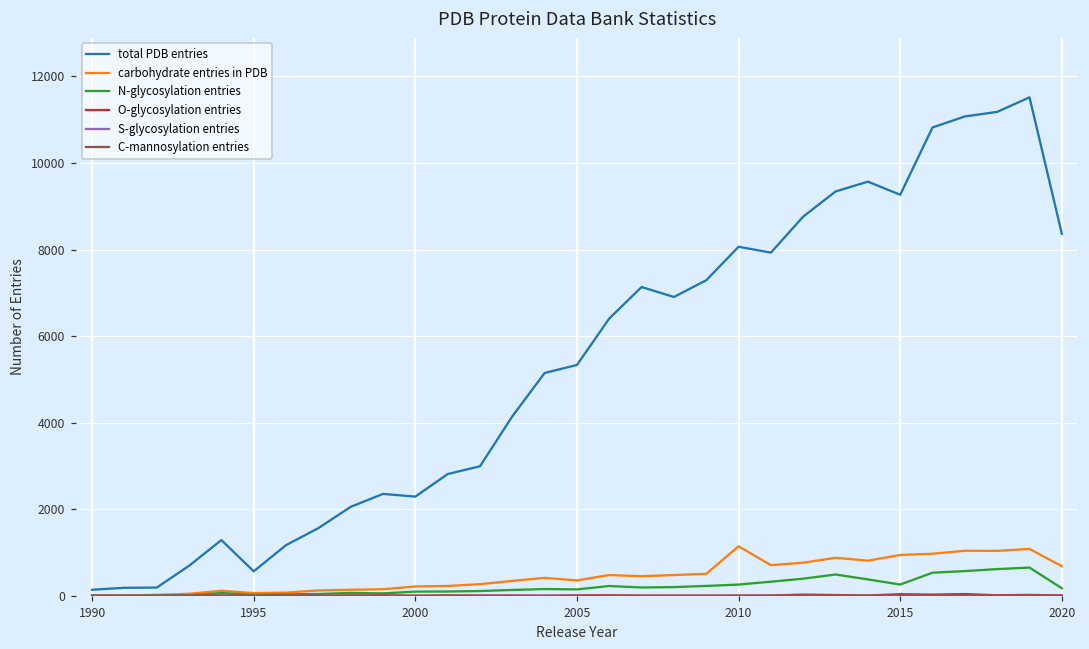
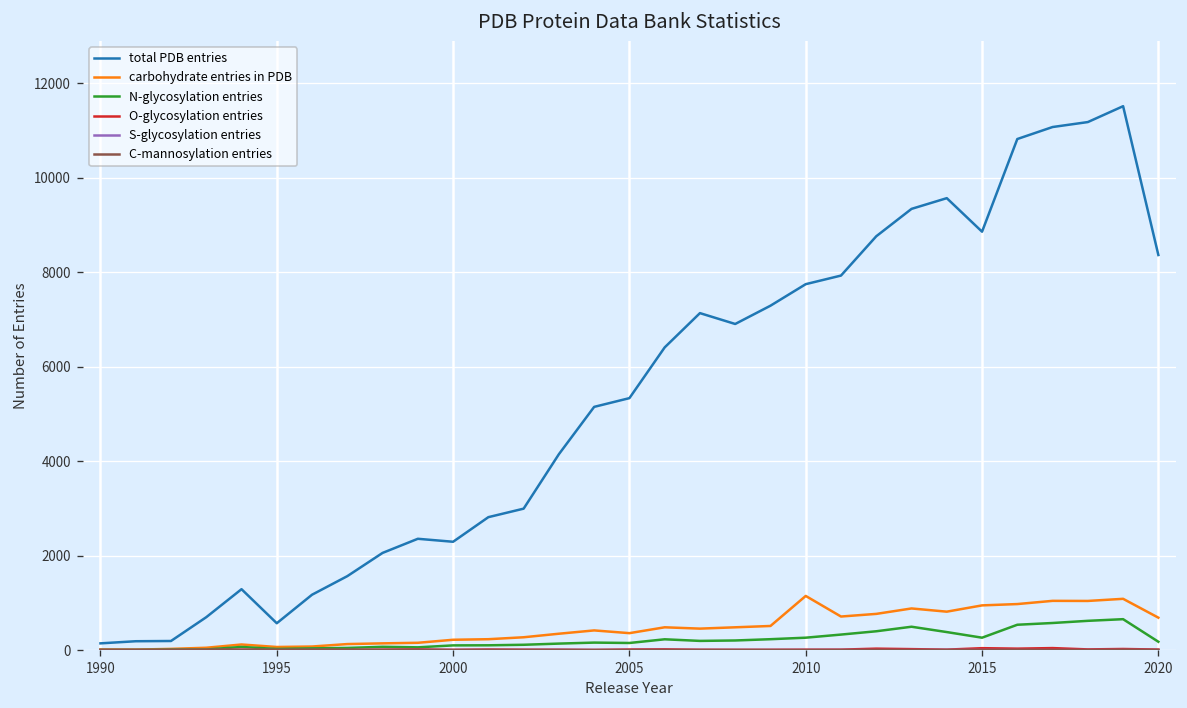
total PDB entries, 2010: 8100 -> 7700
total PDB entries, 2015: 9300 -> 8900
